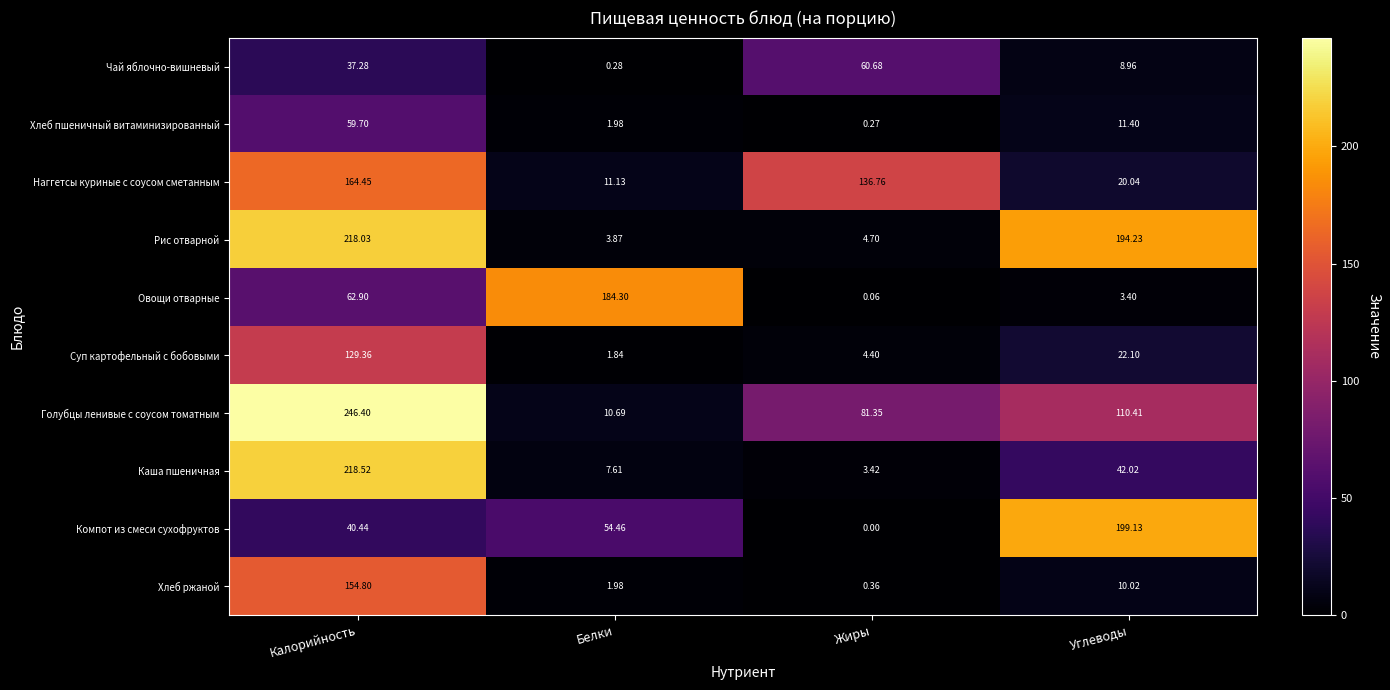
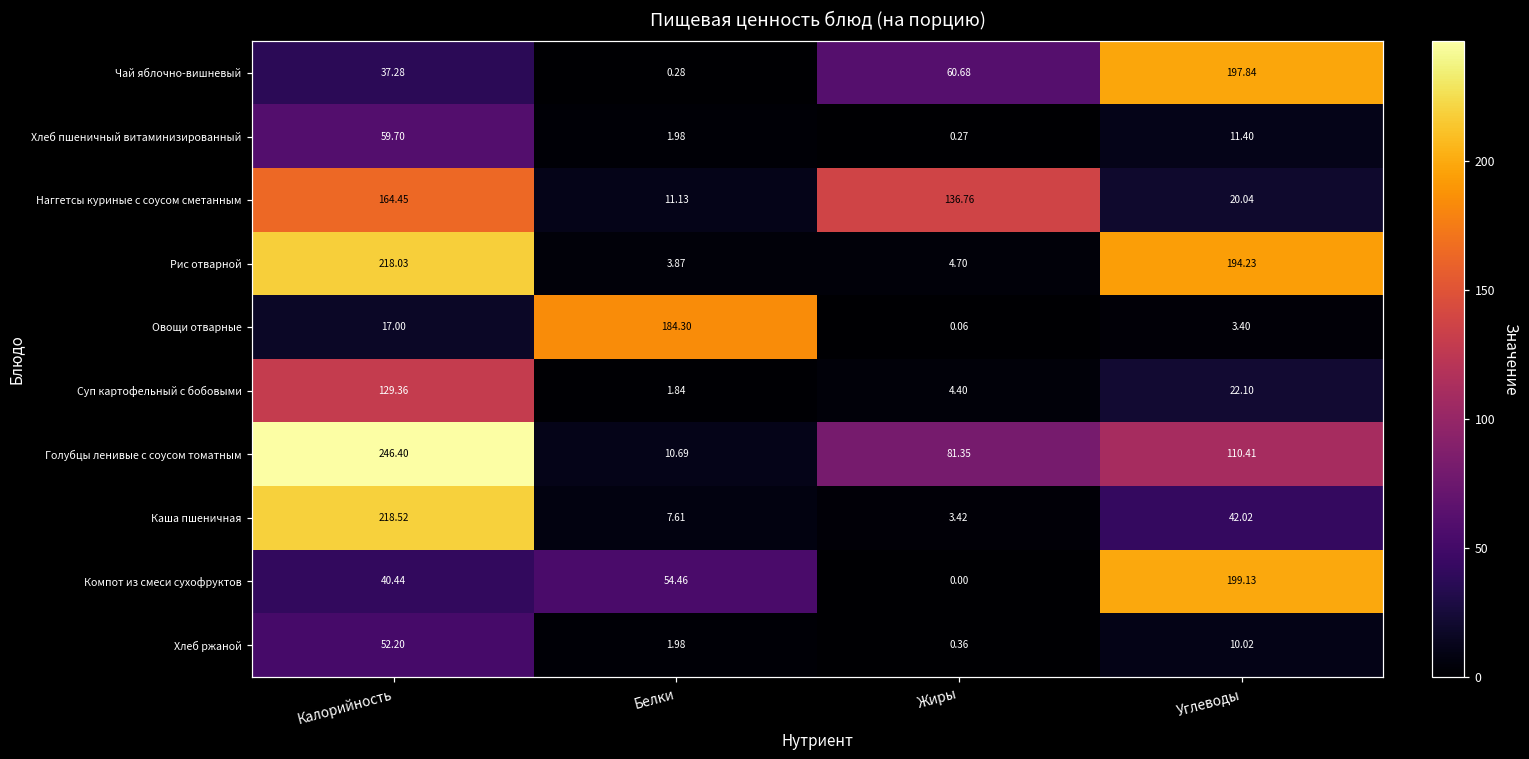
Чай яблочно-вишневый, Углеводы: 8.96 -> 197.84
Овощи отварные, Калорийность: 62.90 -> 17.00
Хлеб ржаной, Калорийность: 154.80 -> 52.20
